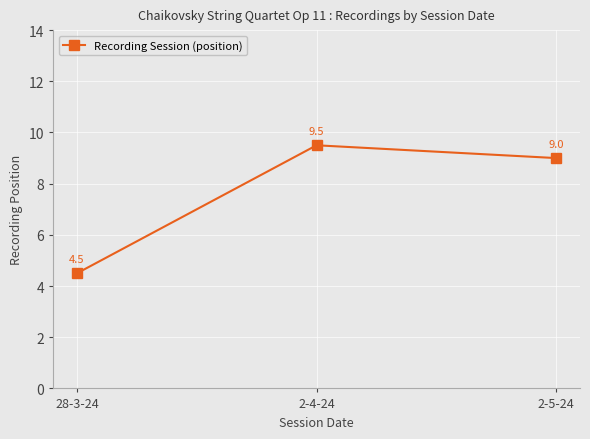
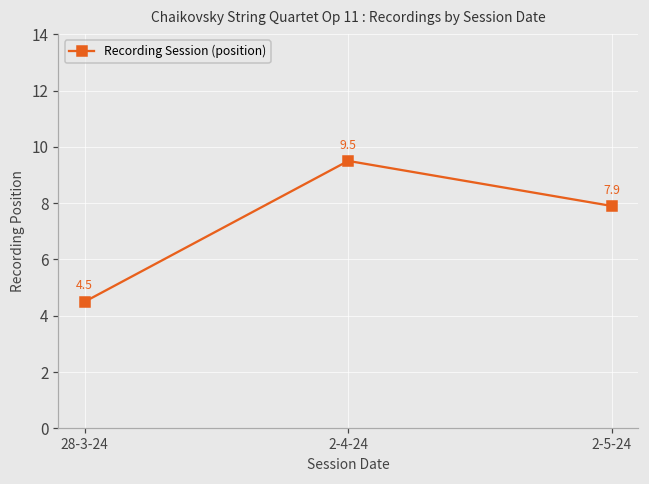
2-5-24: 9.0 -> 7.9
